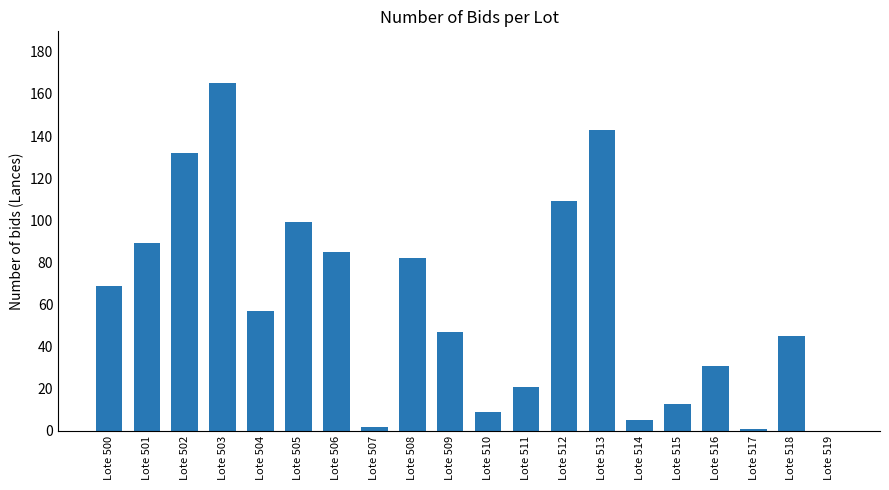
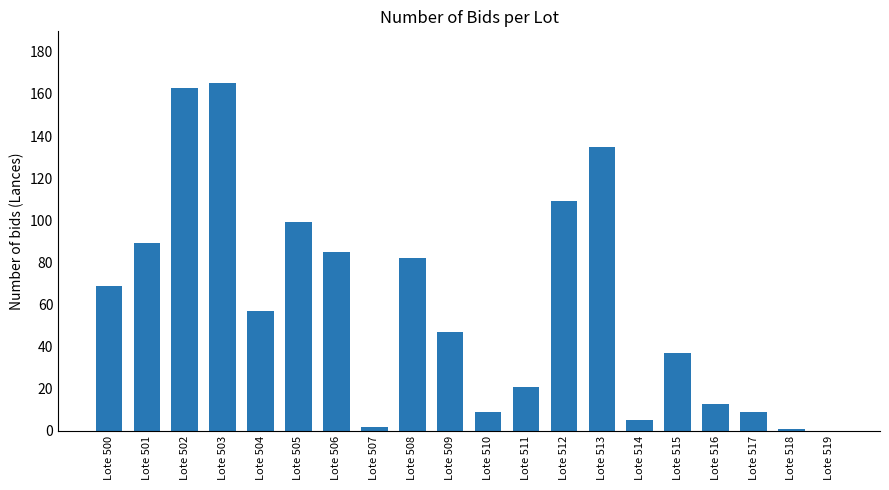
Lote 502: 132 -> 163
Lote 513: 143 -> 135
Lote 515: 13 -> 37
Lote 516: 31 -> 13
Lote 517: 1 -> 9
Lote 518: 45 -> 1
